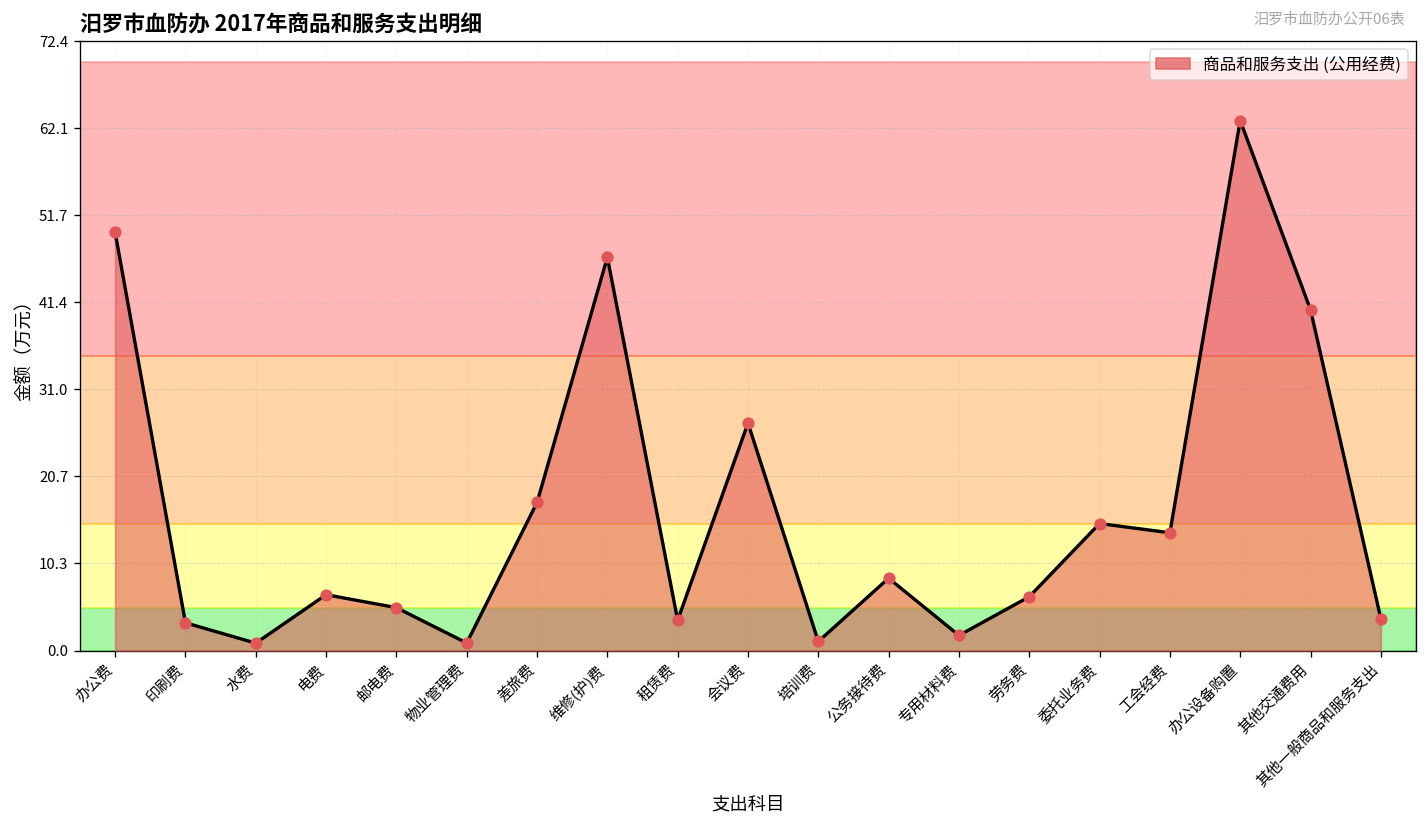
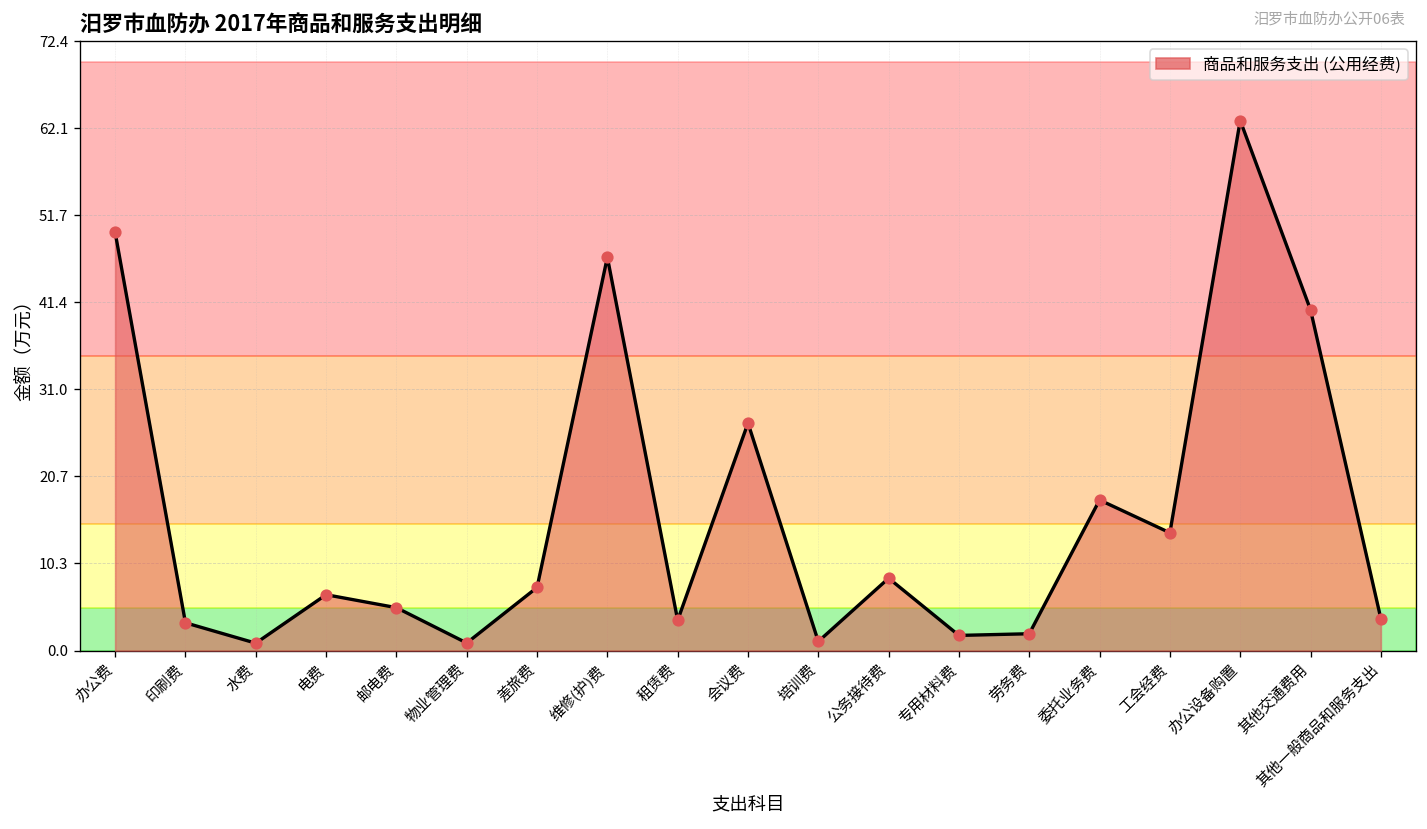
差旅费: 18 -> 8
劳务费: 6 -> 2
委托业务费: 15 -> 18
